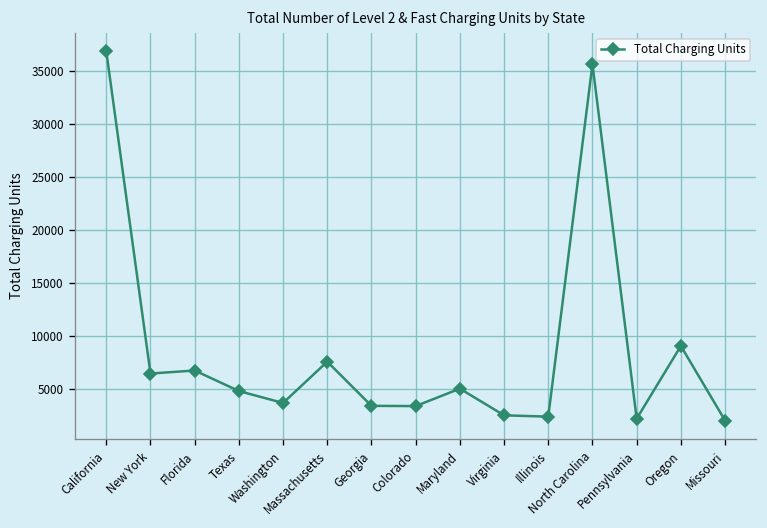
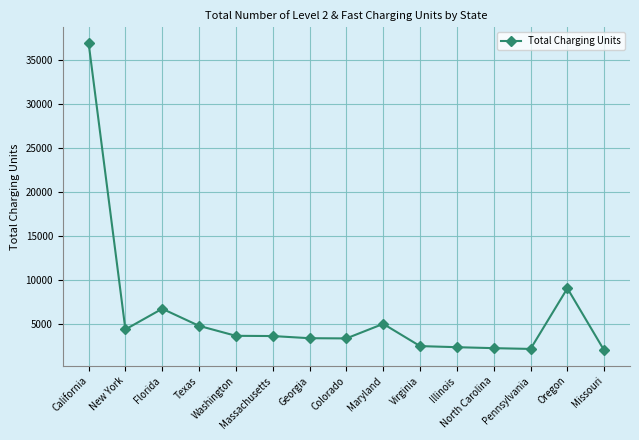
New York: 6000 -> 4000
Massachusetts: 8000 -> 4000
North Carolina: 36000 -> 2000
